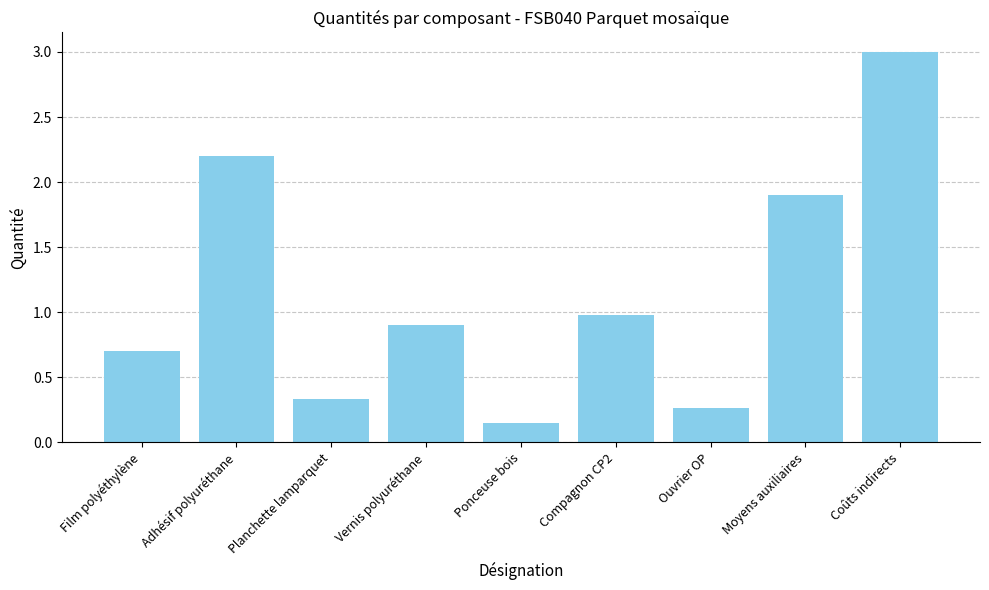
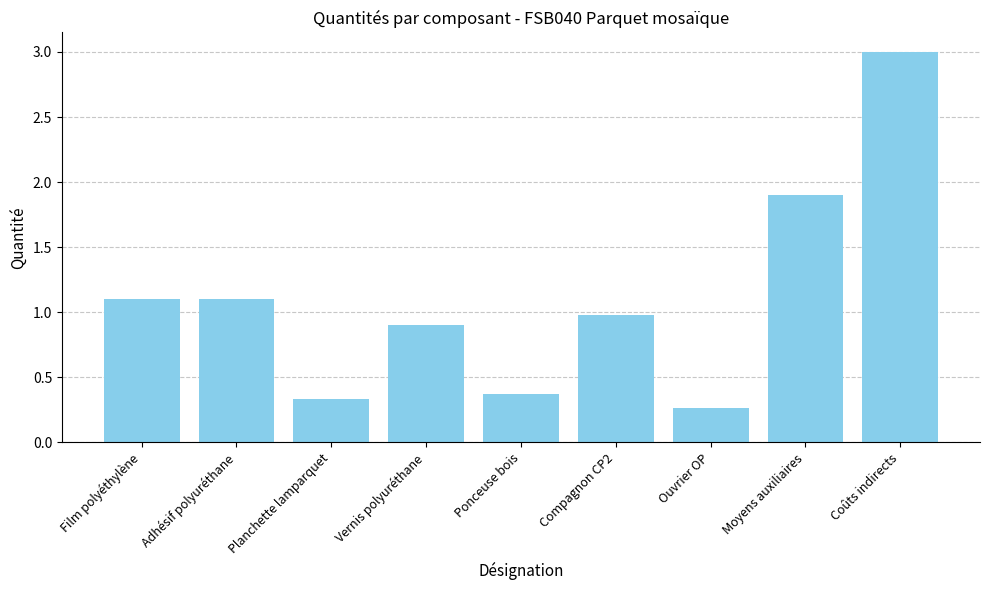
Film polyéthylène: 0.7 -> 1.1
Adhésif polyuréthane: 2.2 -> 1.1
Ponceuse bois: 0.15 -> 0.37
